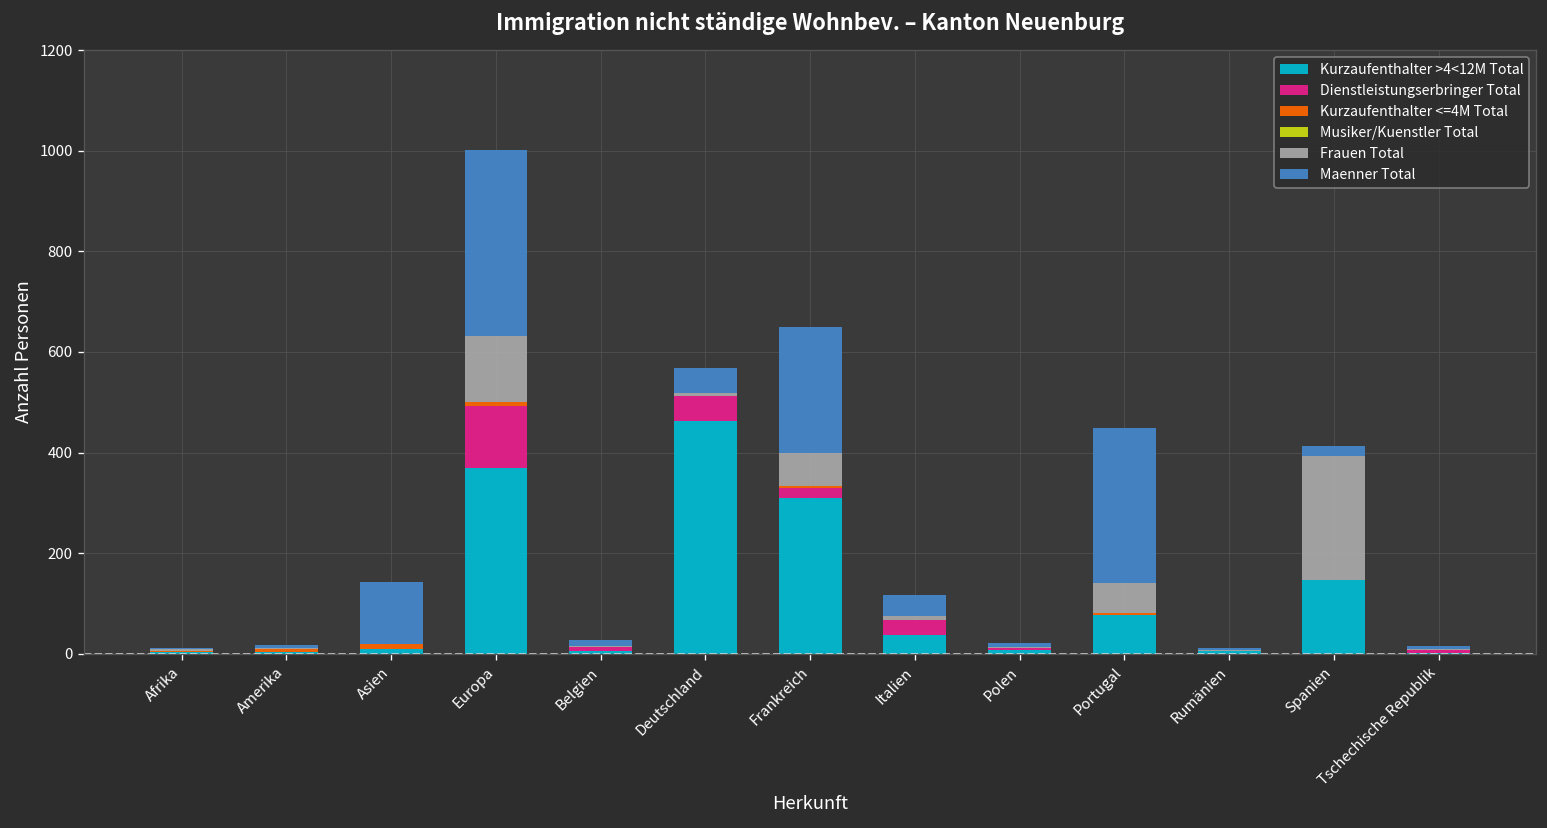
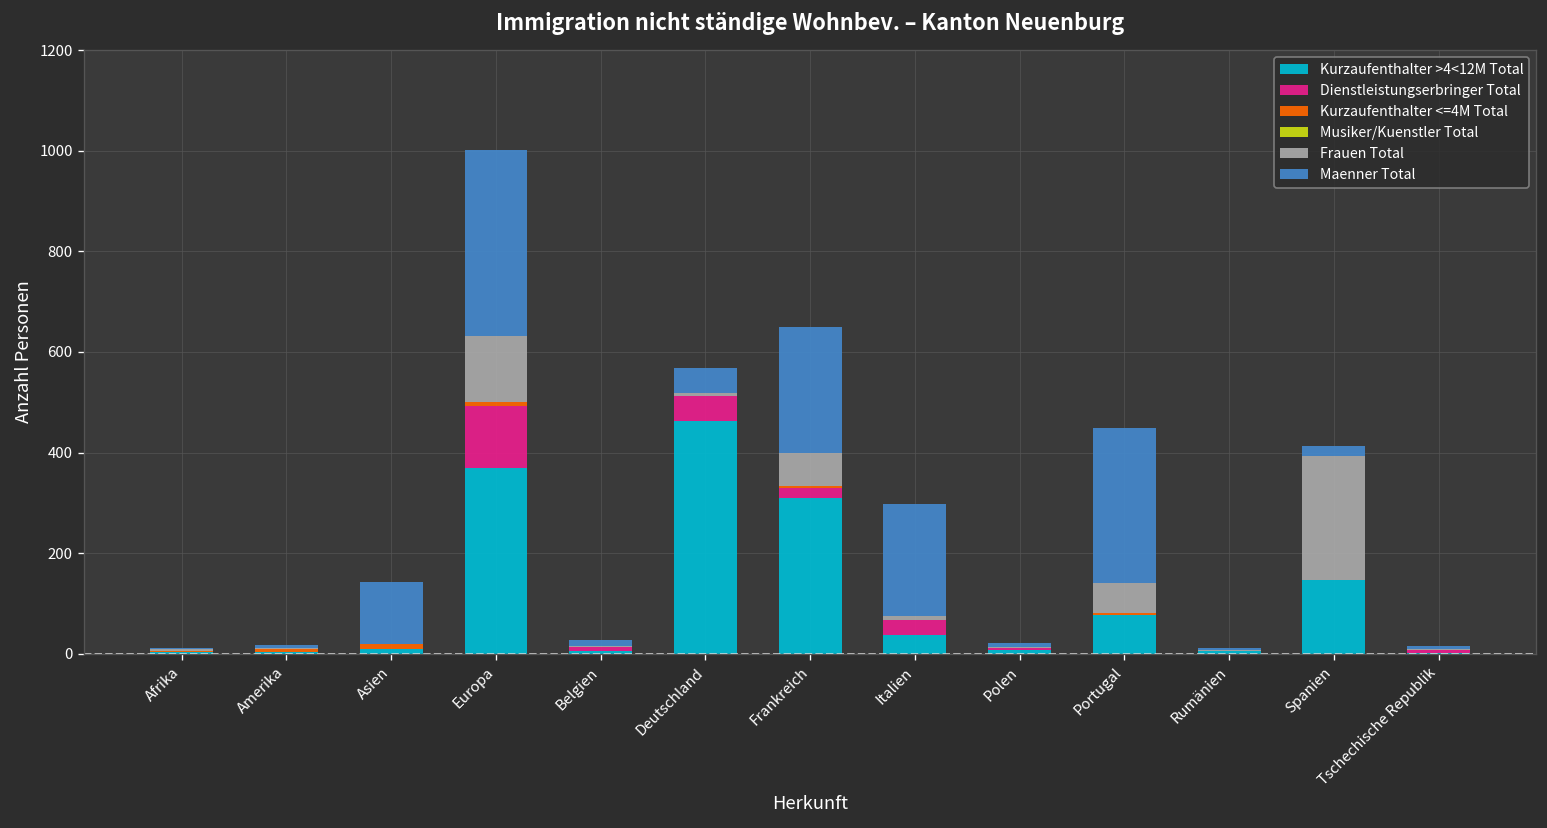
Maenner Total, Italien: 40 -> 220
